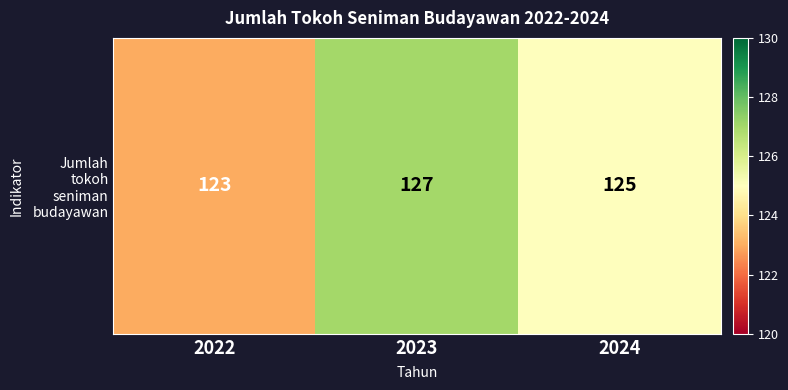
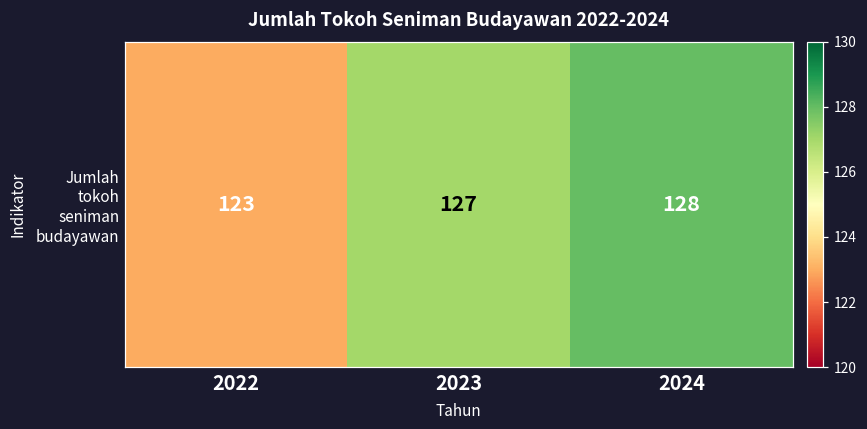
Jumlah tokoh seniman budayawan, 2024: 125 -> 128
